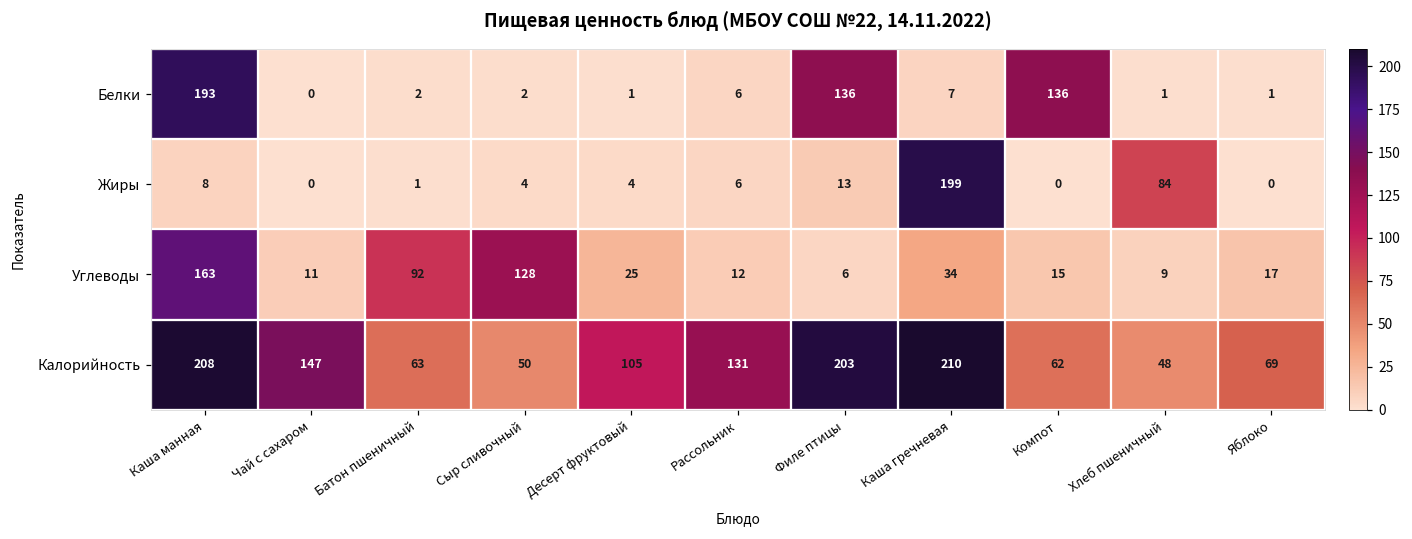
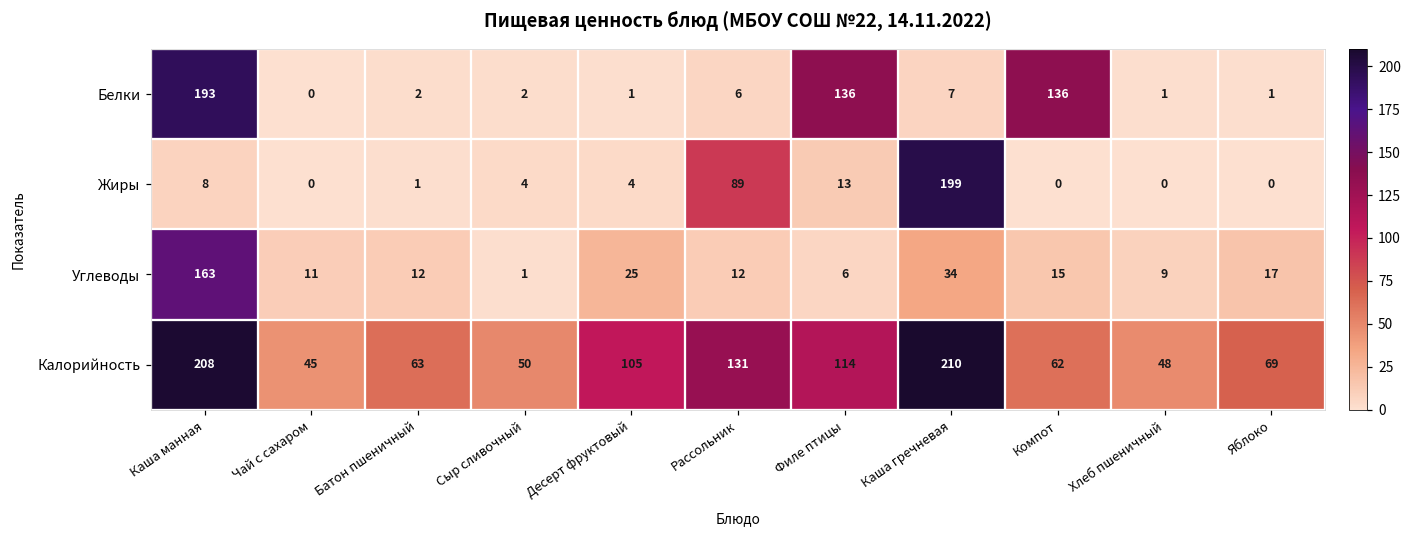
Жиры, Рассольник: 6 -> 89
Жиры, Хлеб пшеничный: 84 -> 0
Углеводы, Батон пшеничный: 92 -> 12
Углеводы, Сыр сливочный: 128 -> 1
Калорийность, Чай с сахаром: 147 -> 45
Калорийность, Филе птицы: 203 -> 114
